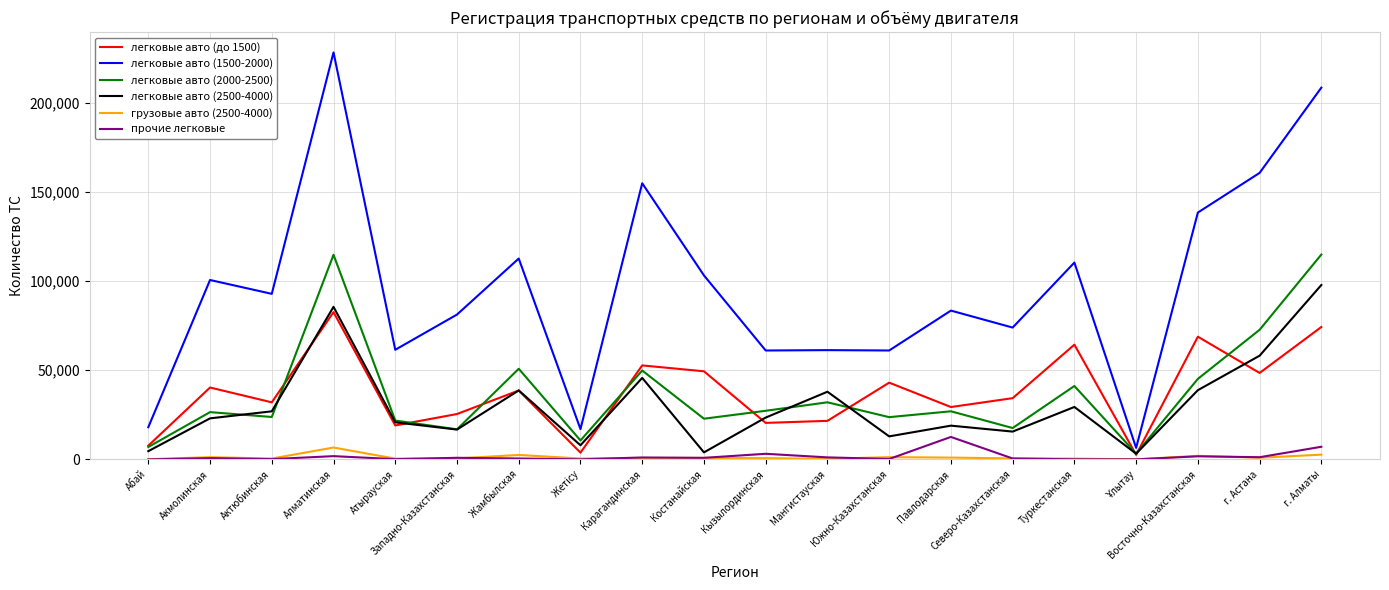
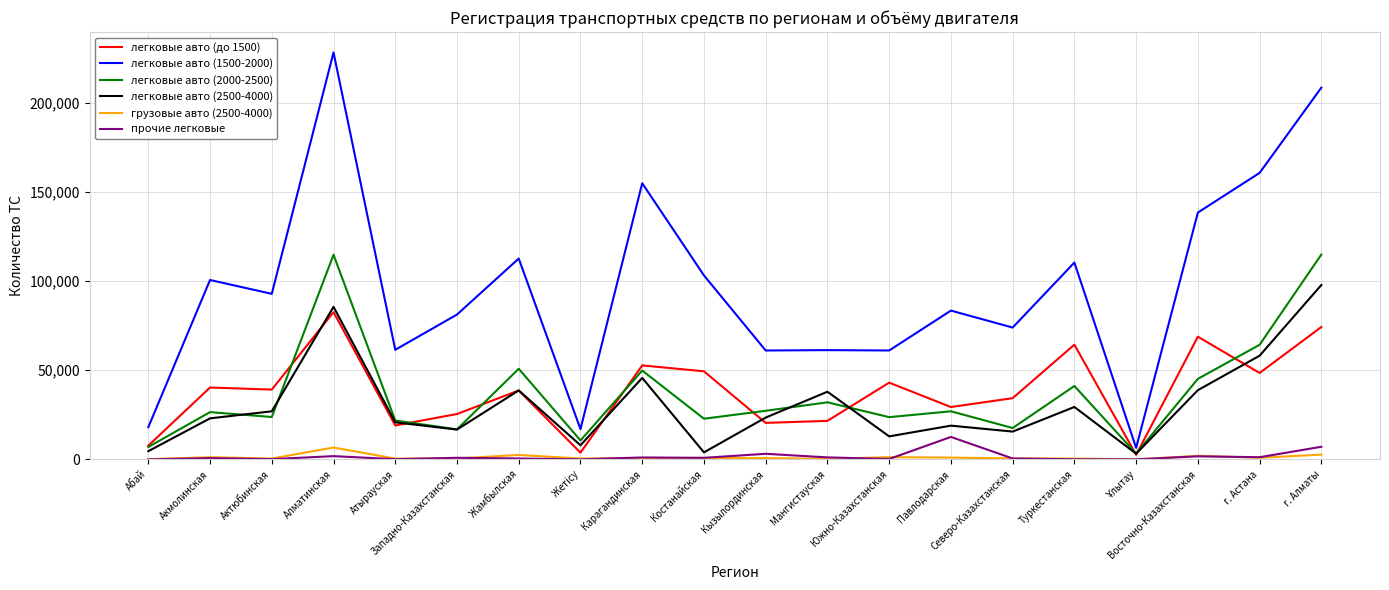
легковые авто (до 1500), Актюбинская: 32,000 -> 39,000
легковые авто (2000-2500), г. Астана: 73,000 -> 64,000
